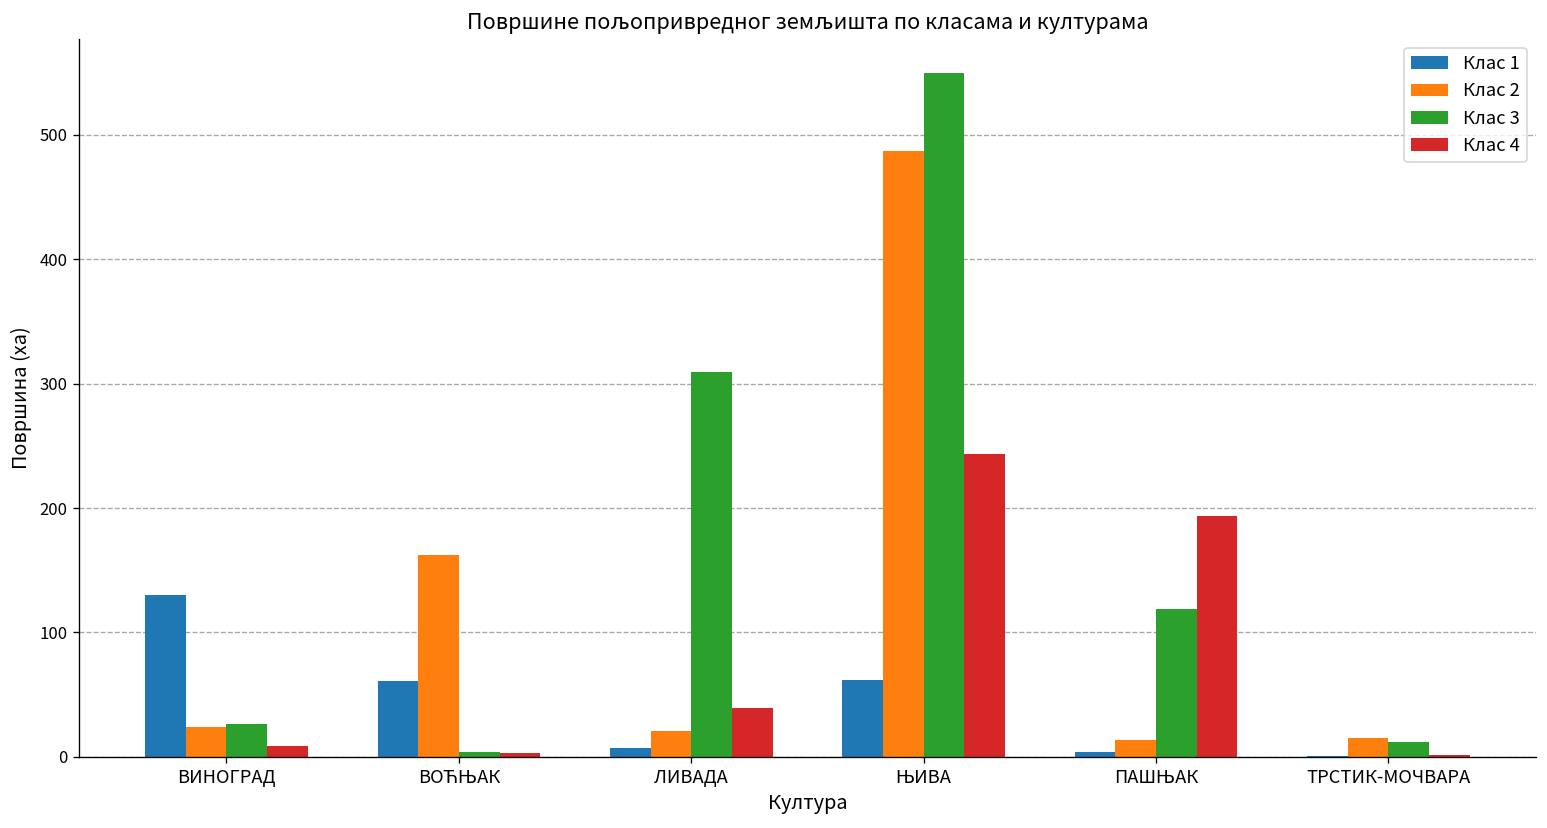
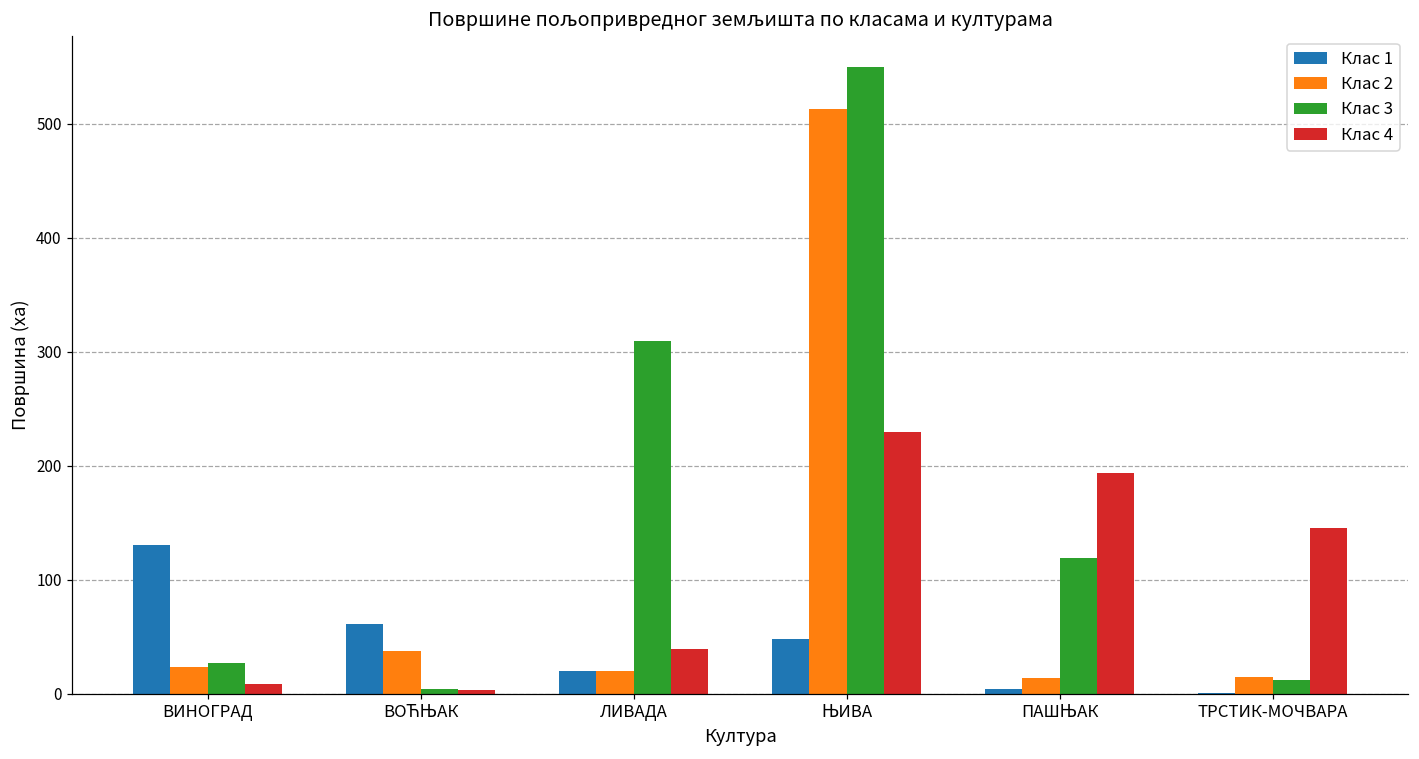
Клас 2, ВОЋЊАК: 162 -> 37
Клас 1, ЛИВАДА: 7 -> 20
Клас 1, ЊИВА: 62 -> 48
Клас 2, ЊИВА: 487 -> 513
Клас 4, ЊИВА: 244 -> 230
Клас 4, ТРСТИК-МОЧВАРА: 2 -> 145
